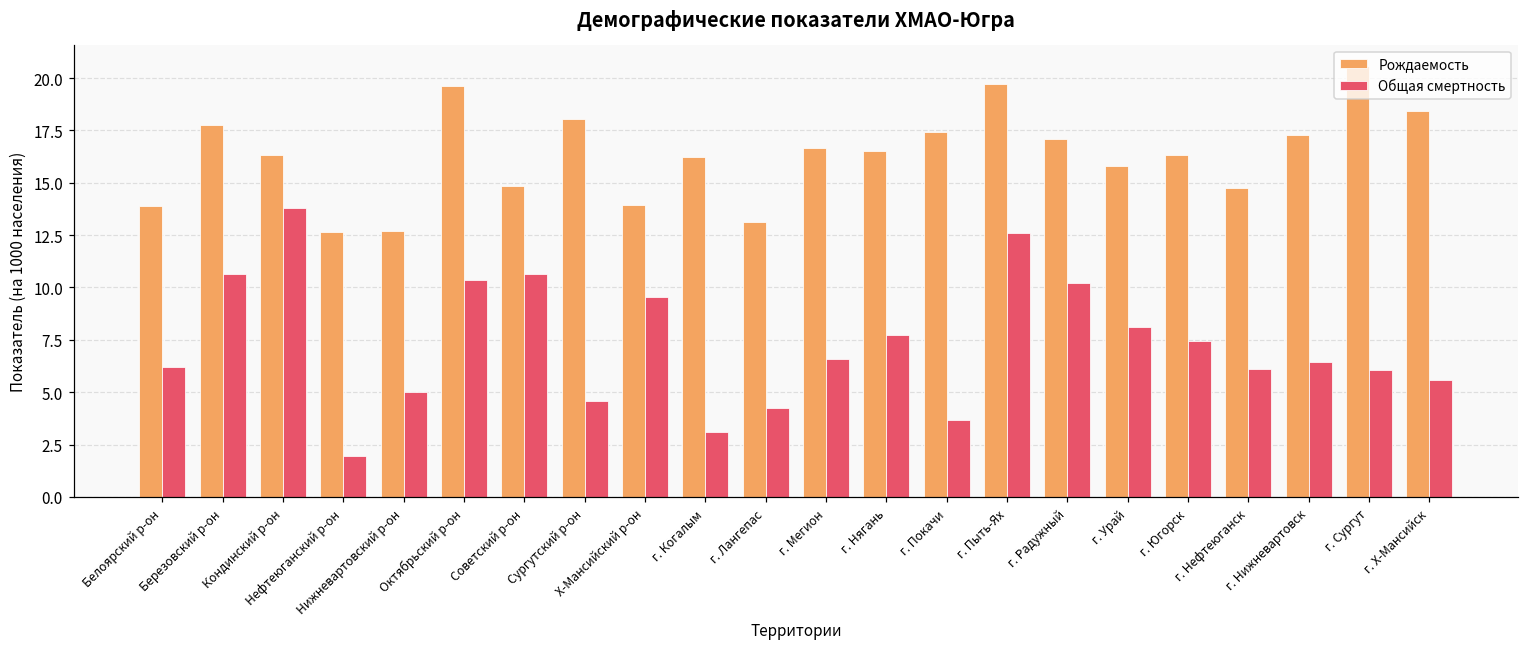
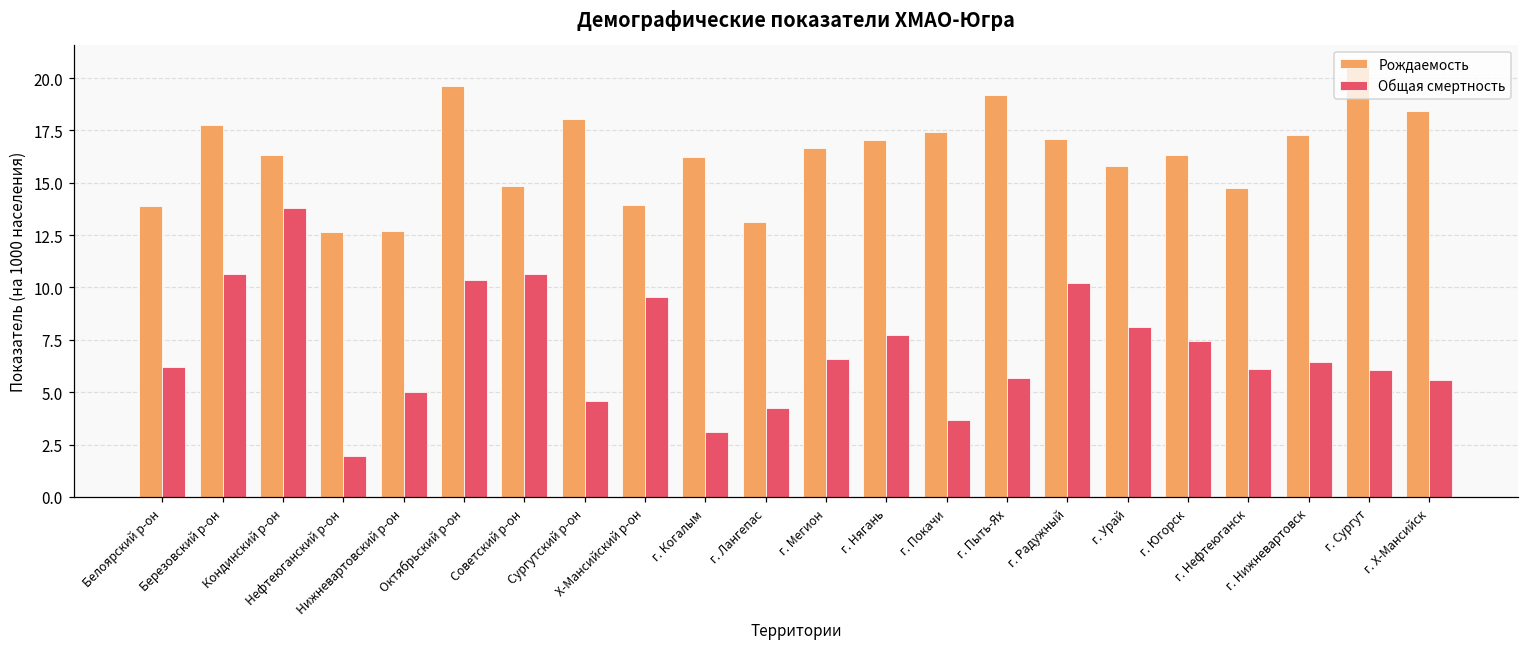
Рождаемость, г. Нягань: 16.5 -> 17.1
Рождаемость, г. Пыть-Ях: 19.7 -> 19.2
Общая смертность, г. Пыть-Ях: 12.6 -> 5.7
